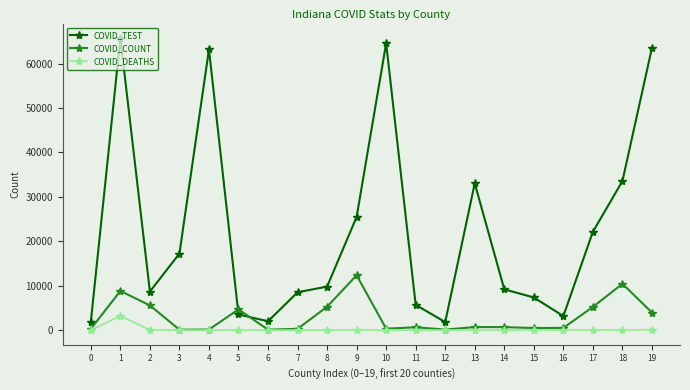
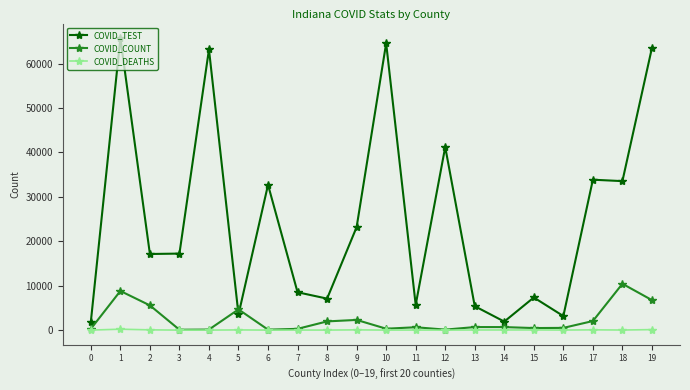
COVID_DEATHS, 1: 3000 -> 0
COVID_TEST, 2: 9000 -> 17000
COVID_TEST, 6: 2000 -> 33000
COVID_TEST, 8: 10000 -> 7000
COVID_COUNT, 8: 5000 -> 2000
COVID_TEST, 9: 25000 -> 23000
COVID_COUNT, 9: 12000 -> 2000
COVID_TEST, 12: 2000 -> 41000
COVID_TEST, 13: 33000 -> 5000
COVID_TEST, 14: 9000 -> 2000
COVID_TEST, 17: 22000 -> 34000
COVID_COUNT, 17: 5000 -> 2000
COVID_COUNT, 19: 4000 -> 7000
